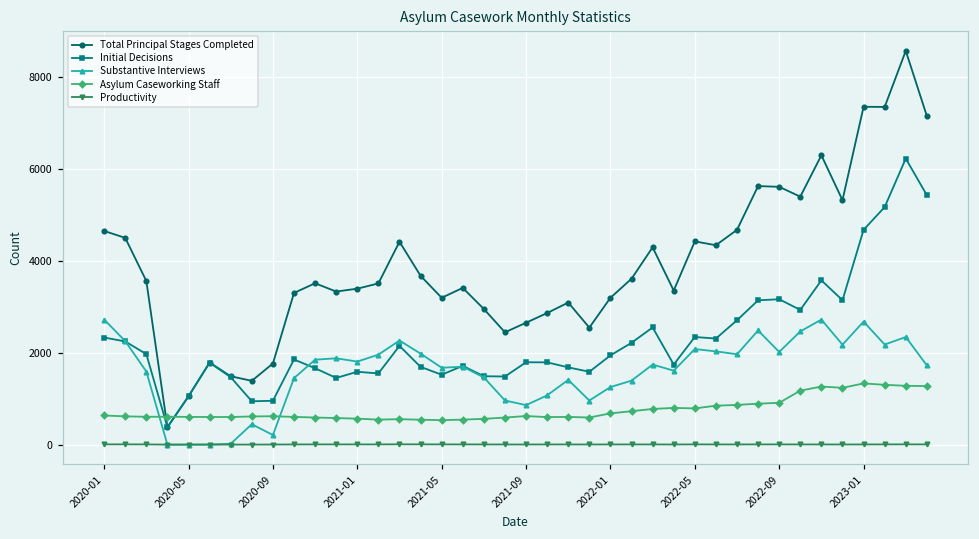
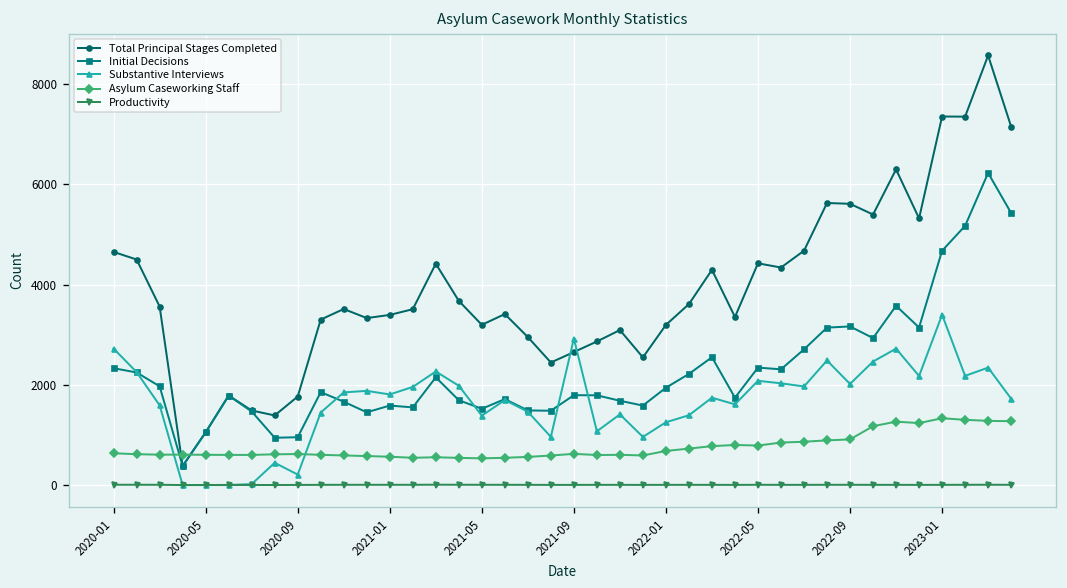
Substantive Interviews, 2021-05: 1700 -> 1400
Substantive Interviews, 2021-09: 900 -> 2900
Substantive Interviews, 2023-01: 2700 -> 3400
